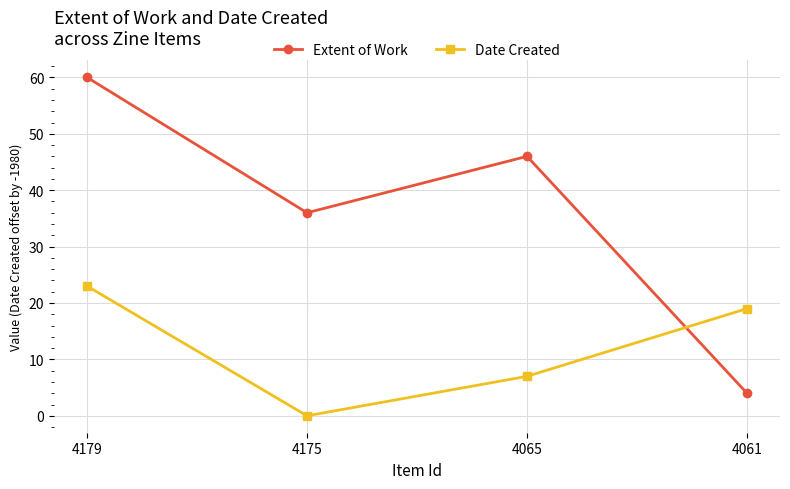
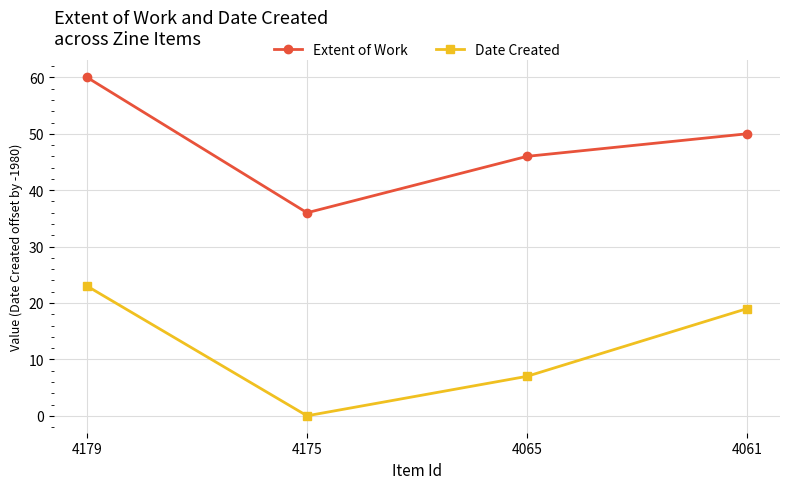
Extent of Work, 4061: 4 -> 50
